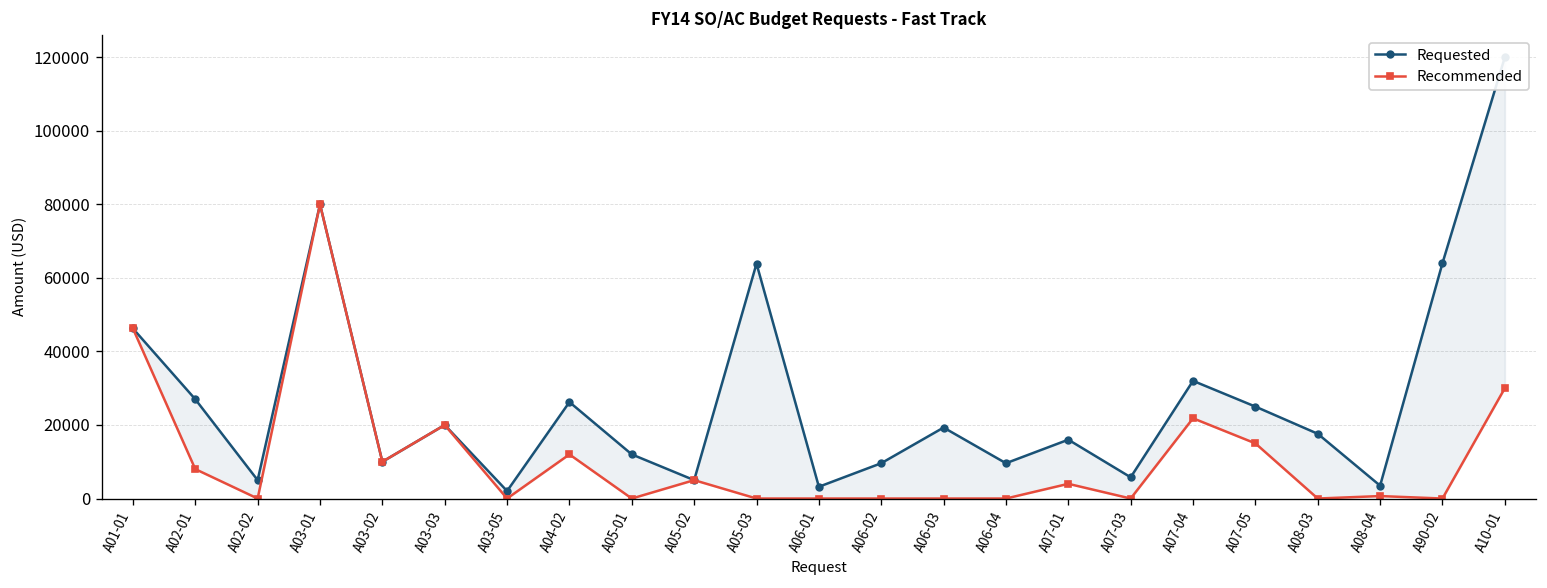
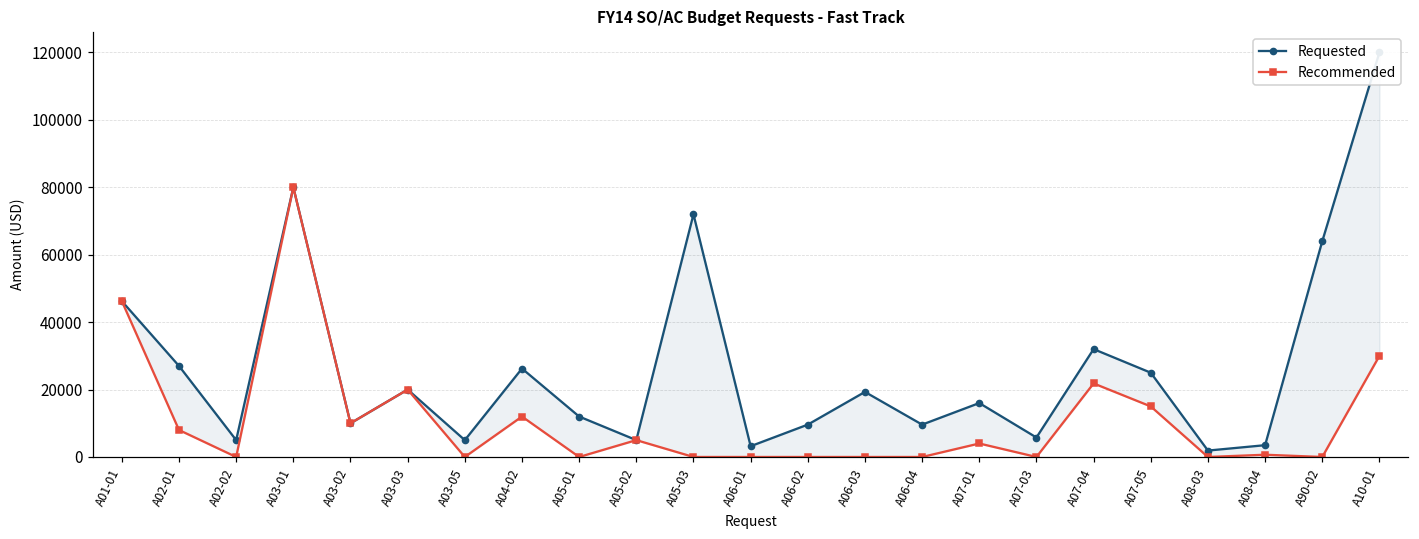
Requested, A03-05: 2000 -> 5000
Requested, A05-03: 64000 -> 72000
Requested, A08-03: 18000 -> 2000
